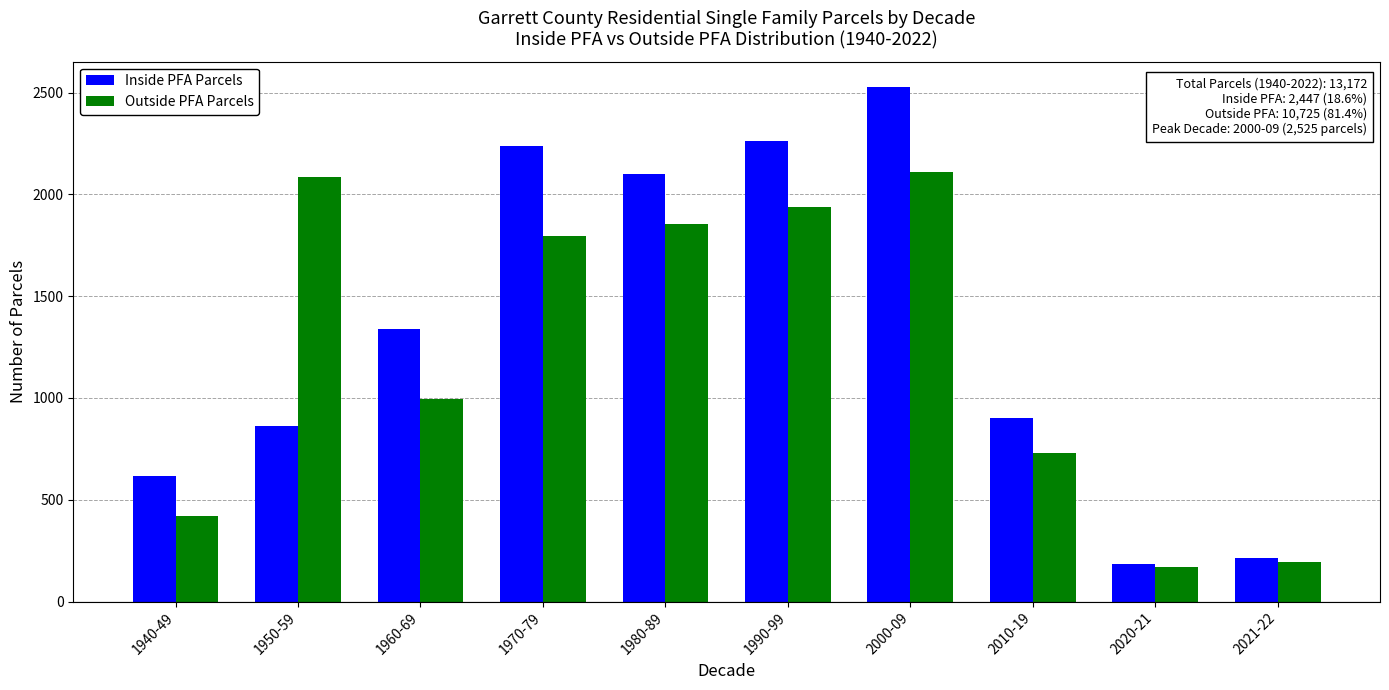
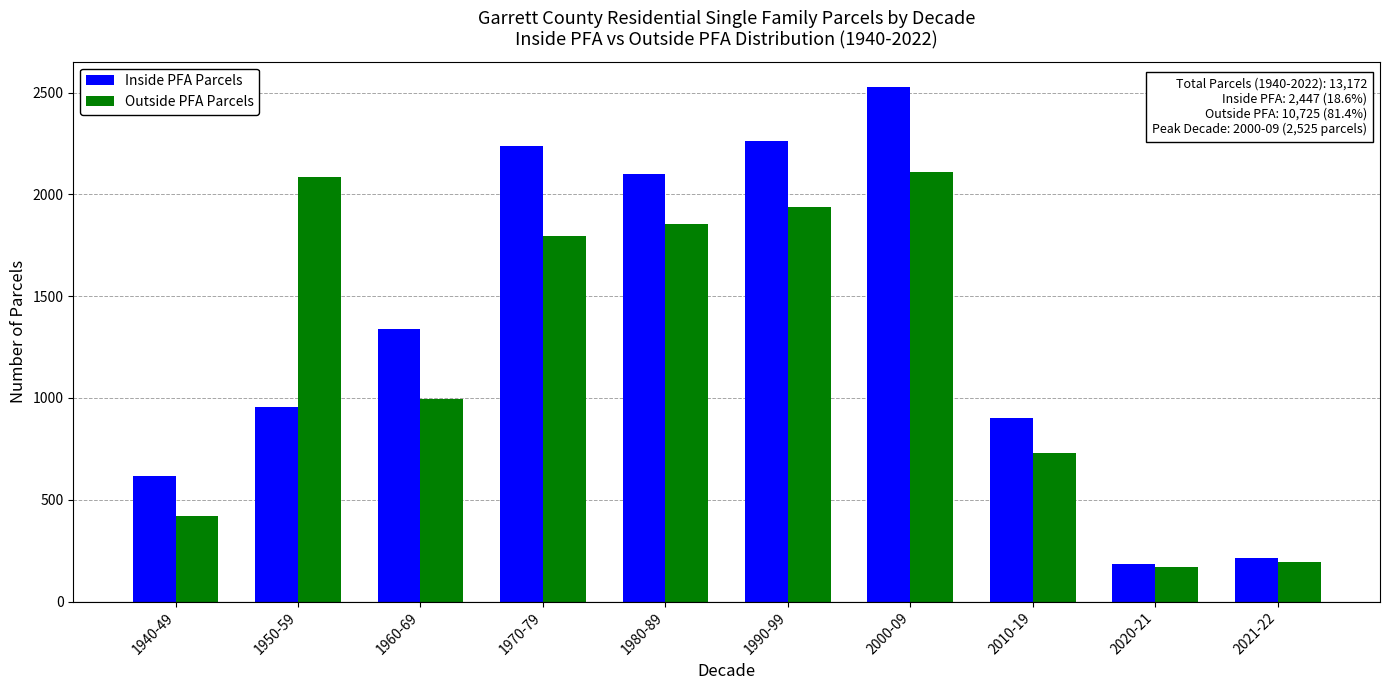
Inside PFA Parcels, 1950-59: 860 -> 960
